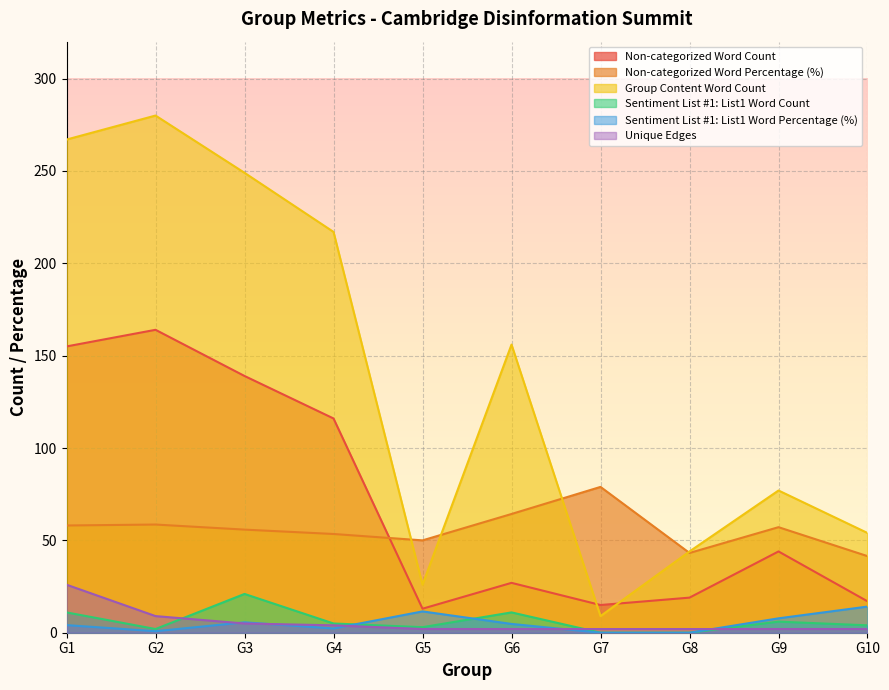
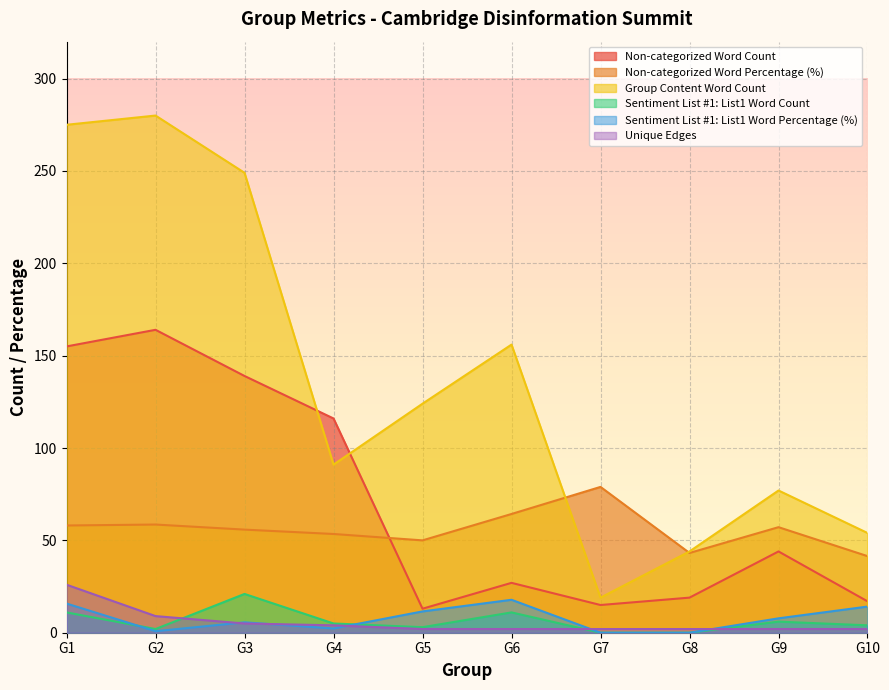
Group Content Word Count, G1: 267 -> 275
Sentiment List #1: List1 Word Percentage (%), G1: 4 -> 16
Group Content Word Count, G4: 217 -> 91
Group Content Word Count, G5: 26 -> 124
Sentiment List #1: List1 Word Percentage (%), G6: 5 -> 18
Group Content Word Count, G7: 9 -> 19
